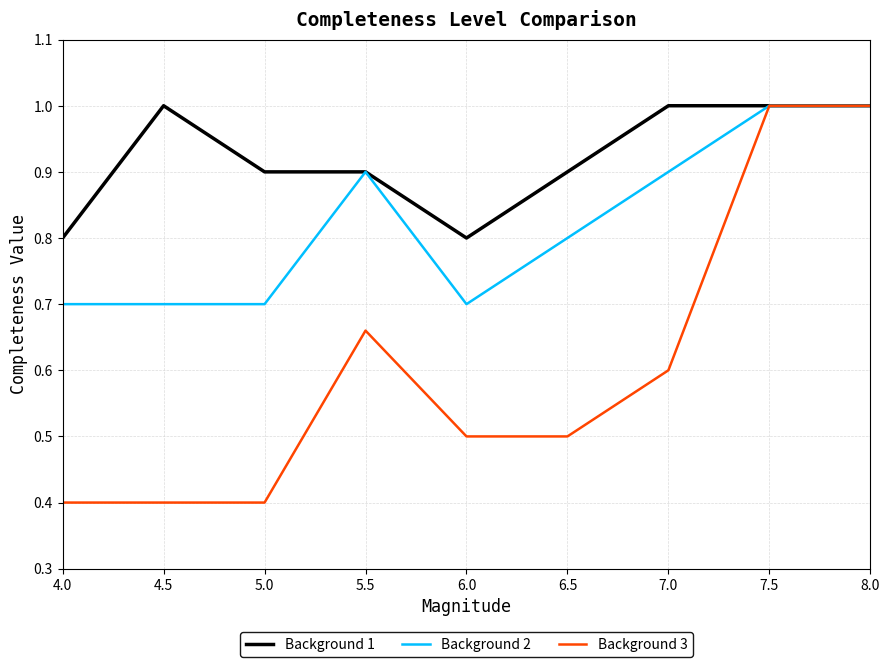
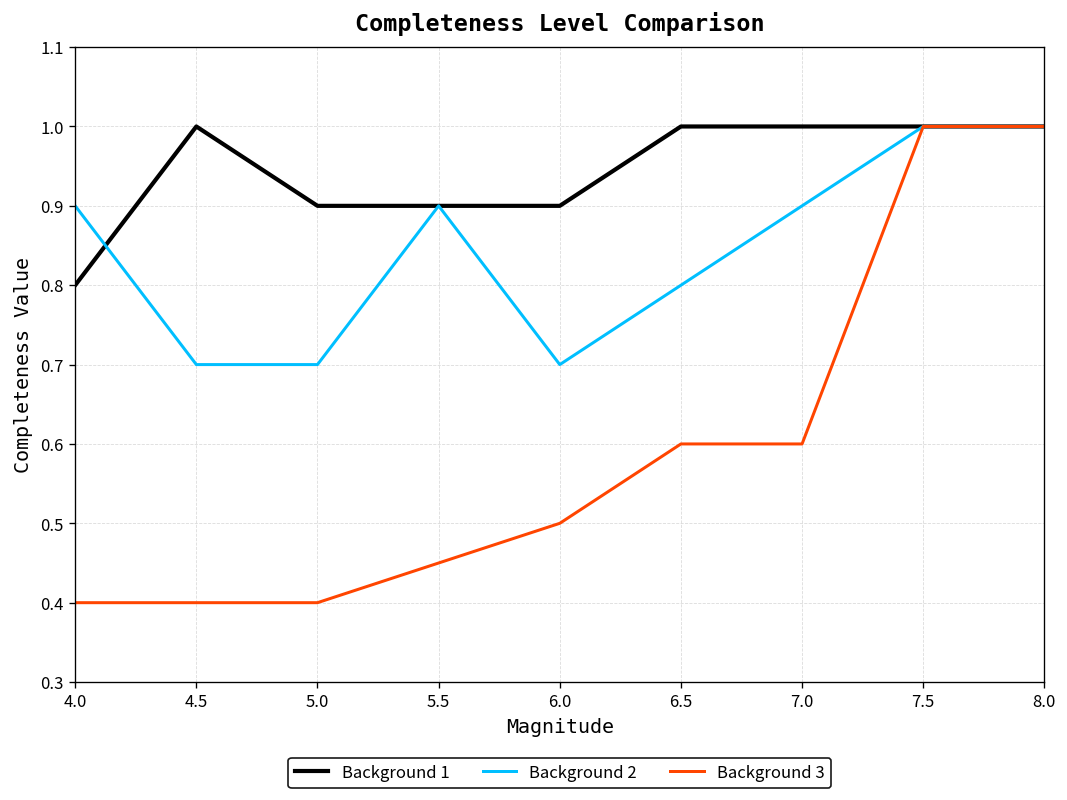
Background 2, 4.0: 0.7 -> 0.9
Background 3, 5.5: 0.66 -> 0.45
Background 1, 6.0: 0.8 -> 0.9
Background 1, 6.5: 0.9 -> 1.0
Background 3, 6.5: 0.5 -> 0.6
